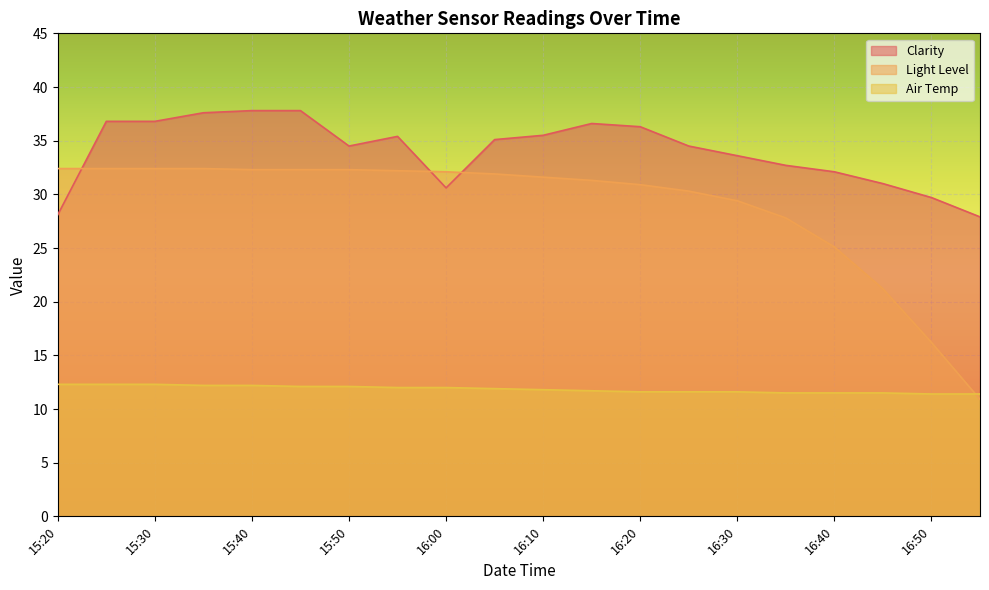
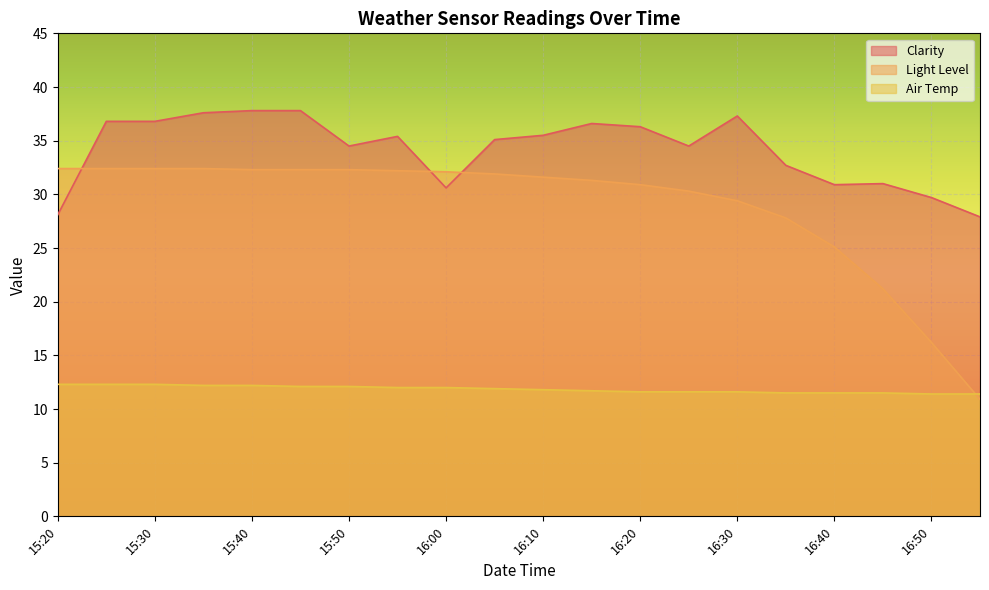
Clarity, 16:30: 33.6 -> 37.3
Clarity, 16:40: 32.1 -> 30.9
